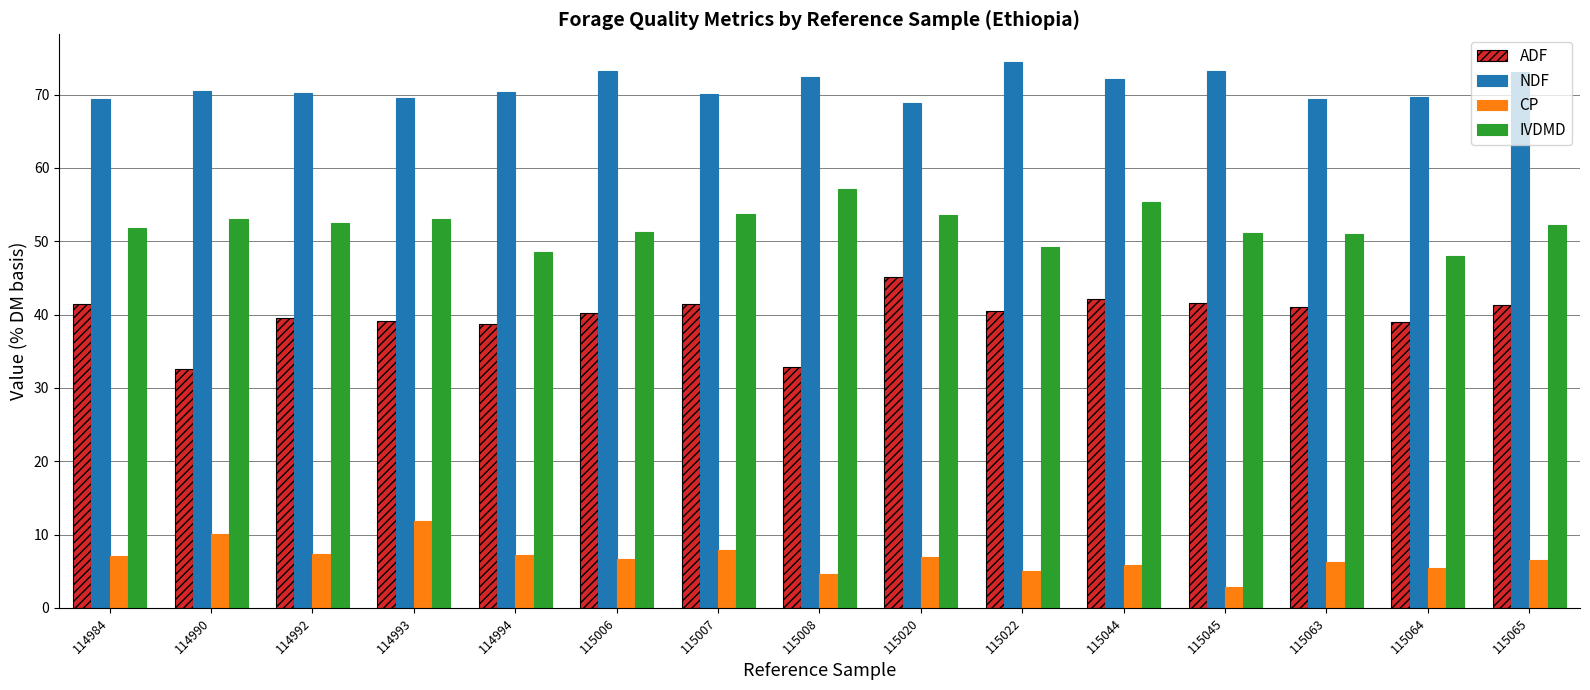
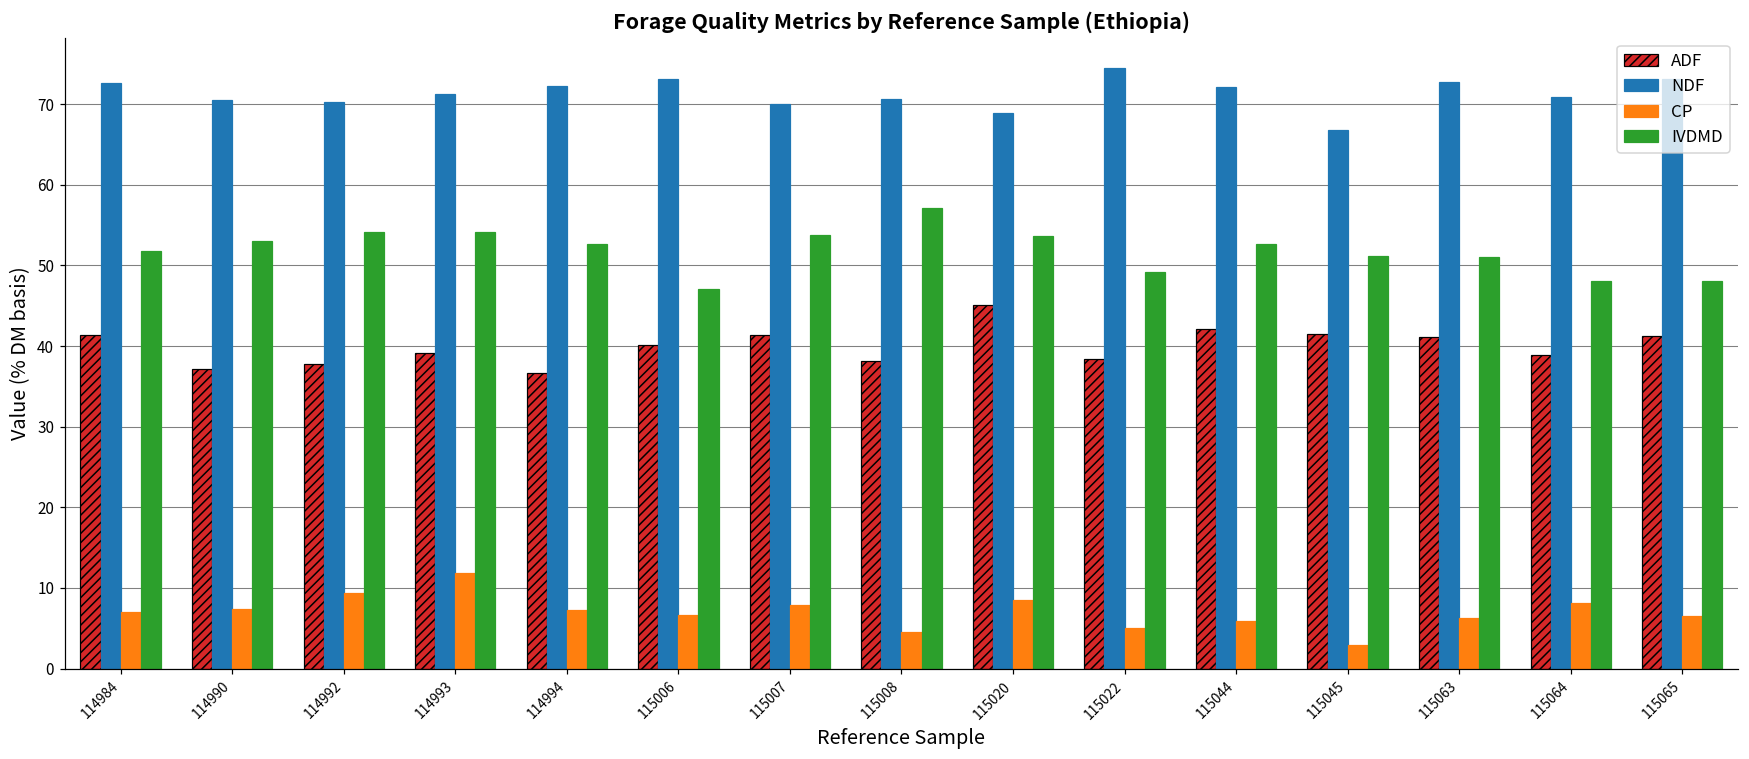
NDF, 114984: 69 -> 73
ADF, 114990: 33 -> 37
CP, 114990: 10 -> 7
ADF, 114992: 40 -> 38
CP, 114992: 7 -> 9
IVDMD, 114992: 52 -> 54
NDF, 114993: 70 -> 71
IVDMD, 114993: 53 -> 54
ADF, 114994: 39 -> 37
NDF, 114994: 70 -> 72
IVDMD, 114994: 49 -> 53
IVDMD, 115006: 51 -> 47
ADF, 115008: 33 -> 38
NDF, 115008: 72 -> 71
CP, 115020: 7 -> 9
ADF, 115022: 40 -> 38
IVDMD, 115044: 55 -> 53
NDF, 115045: 73 -> 67
NDF, 115063: 69 -> 73
NDF, 115064: 70 -> 71
CP, 115064: 5 -> 8
IVDMD, 115065: 52 -> 48
